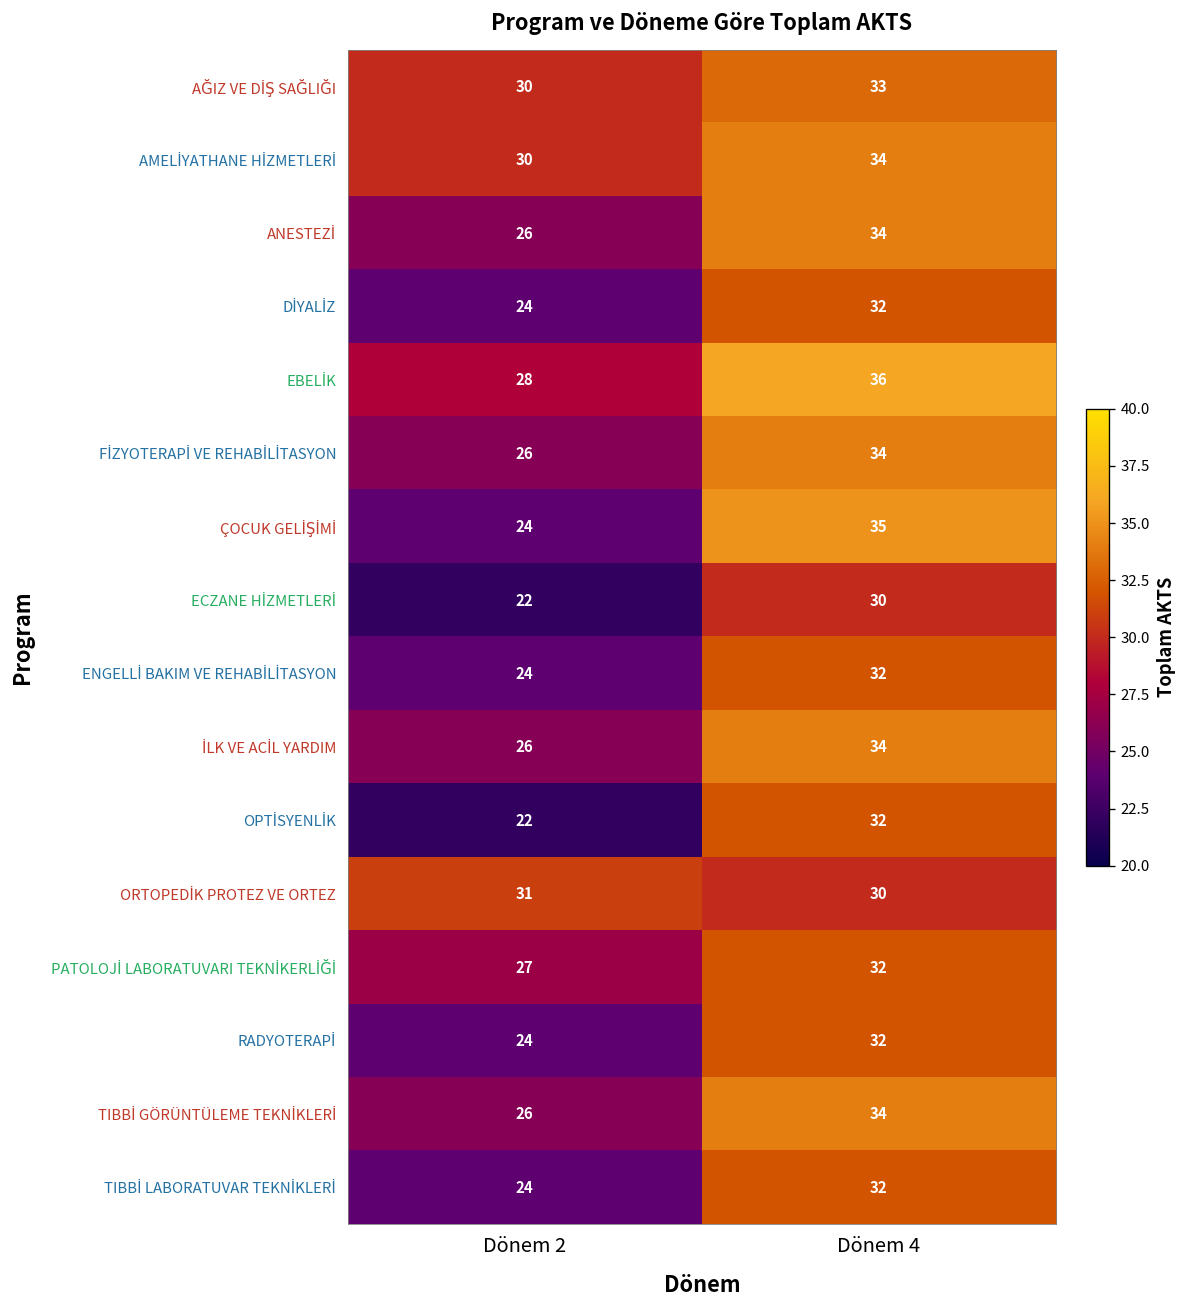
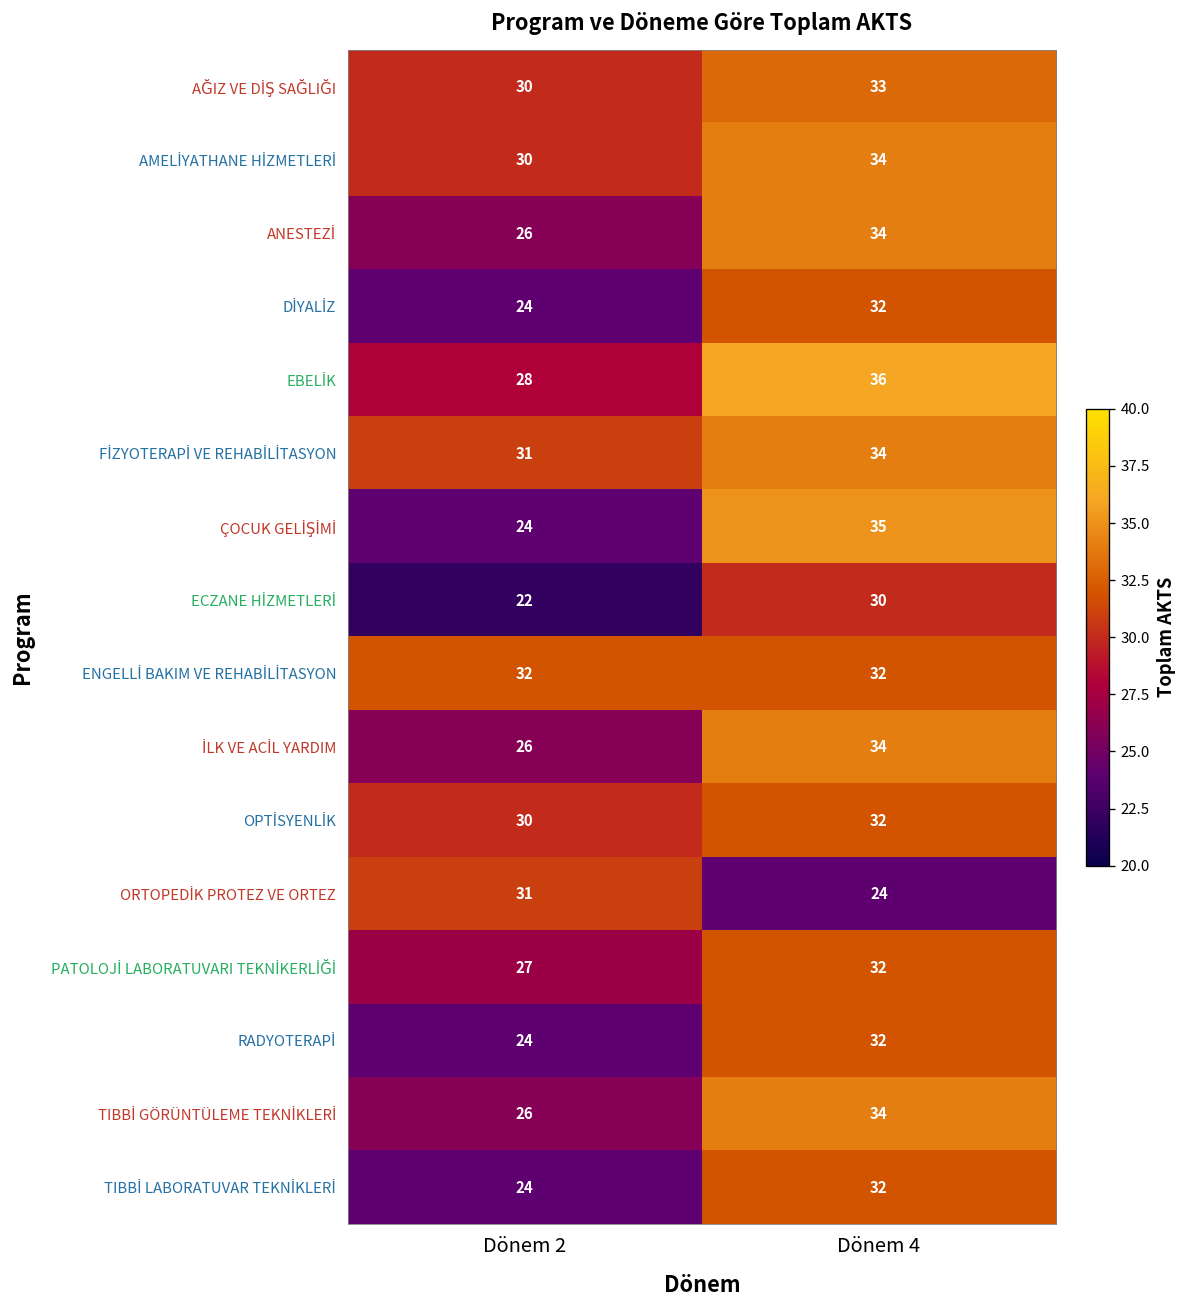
FİZYOTERAPİ VE REHABİLİTASYON, Dönem 2: 26 -> 31
ENGELLİ BAKIM VE REHABİLİTASYON, Dönem 2: 24 -> 32
OPTİSYENLİK, Dönem 2: 22 -> 30
ORTOPEDİK PROTEZ VE ORTEZ, Dönem 4: 30 -> 24
